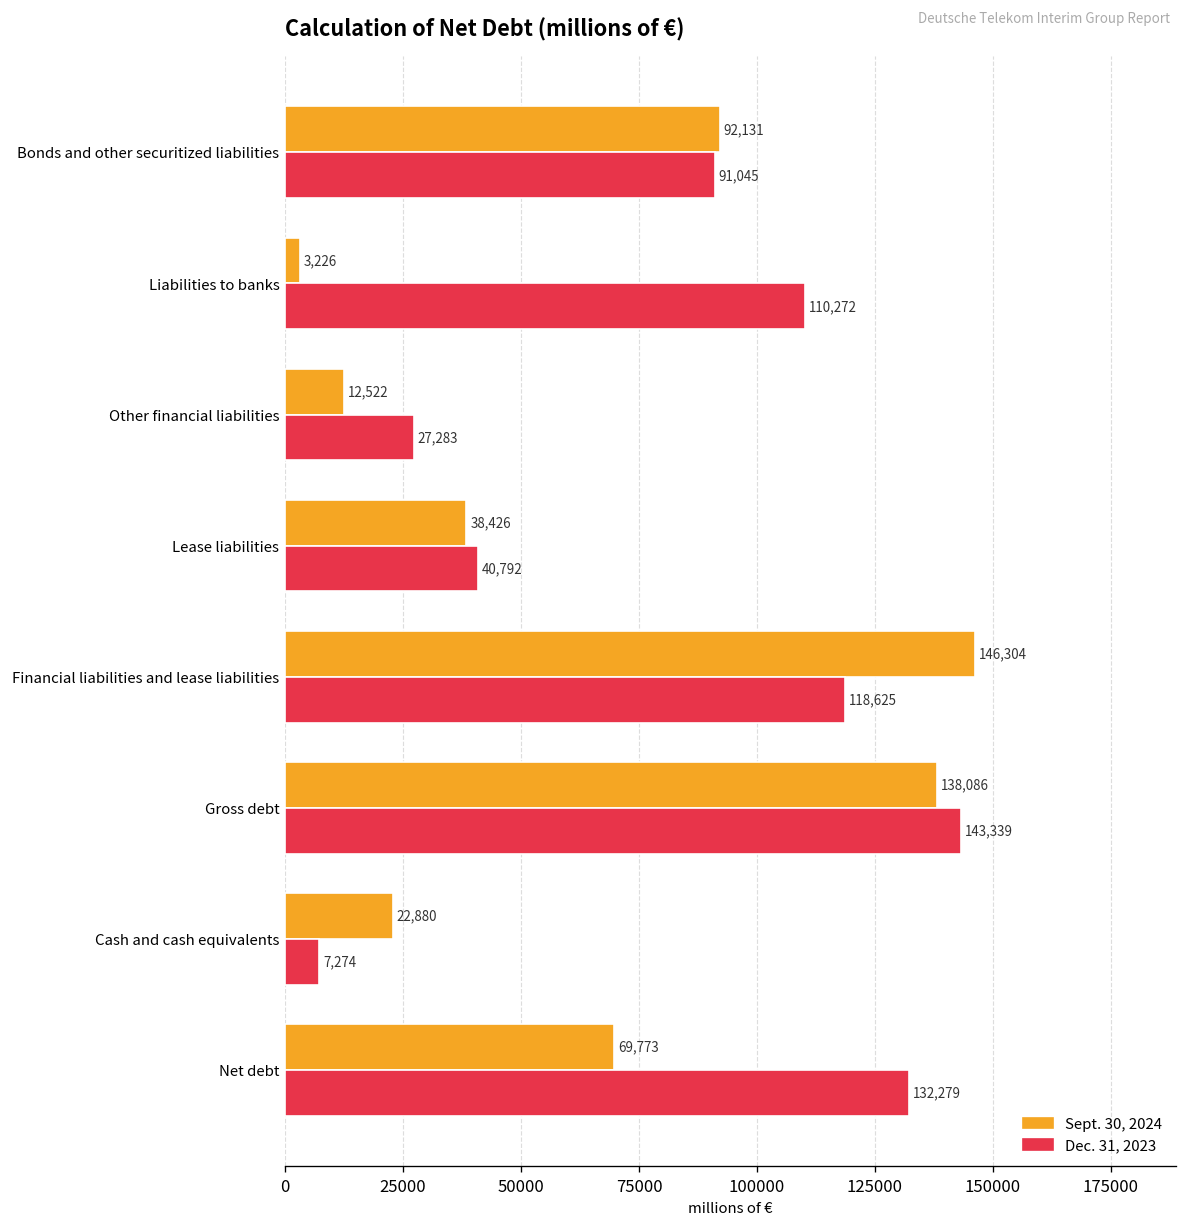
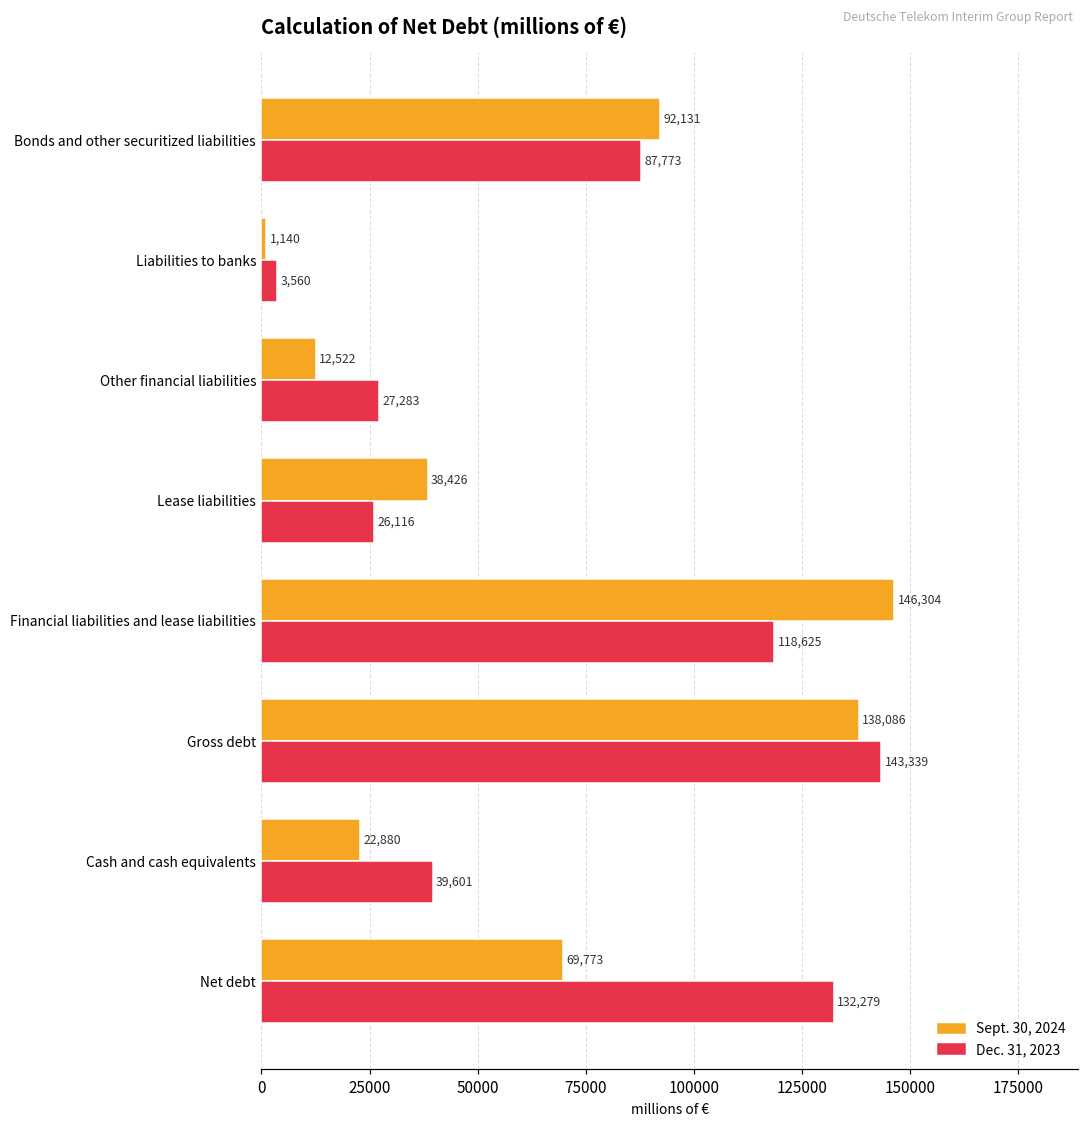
Dec. 31, 2023, Bonds and other securitized liabilities: 91,045 -> 87,773
Sept. 30, 2024, Liabilities to banks: 3,226 -> 1,140
Dec. 31, 2023, Liabilities to banks: 110,272 -> 3,560
Dec. 31, 2023, Lease liabilities: 40,792 -> 26,116
Dec. 31, 2023, Cash and cash equivalents: 7,274 -> 39,601
